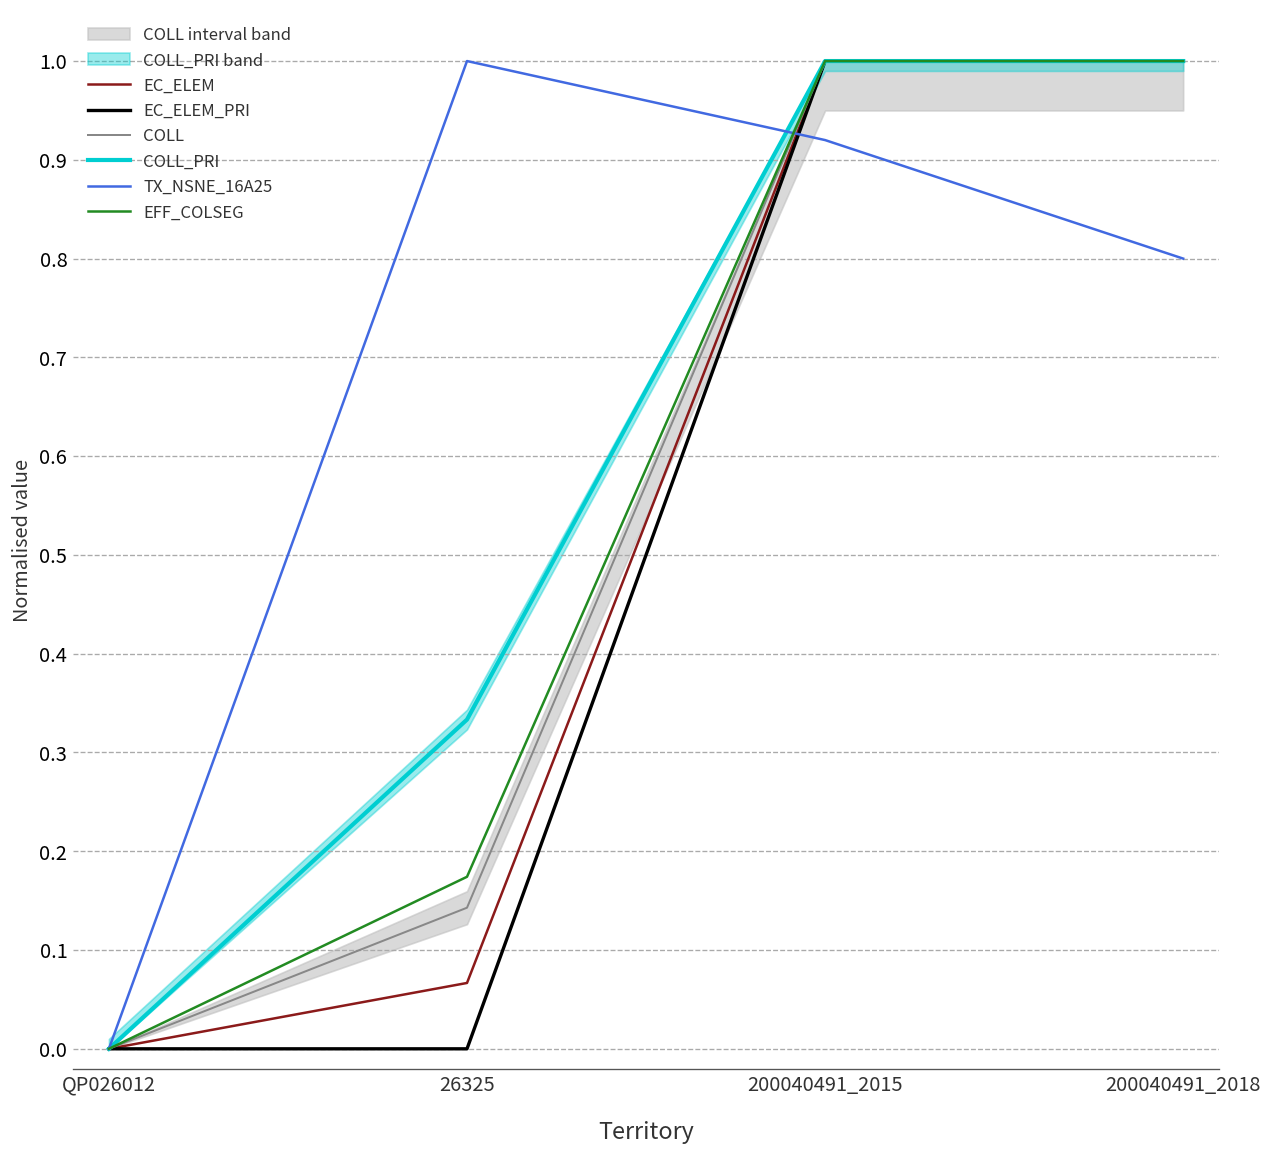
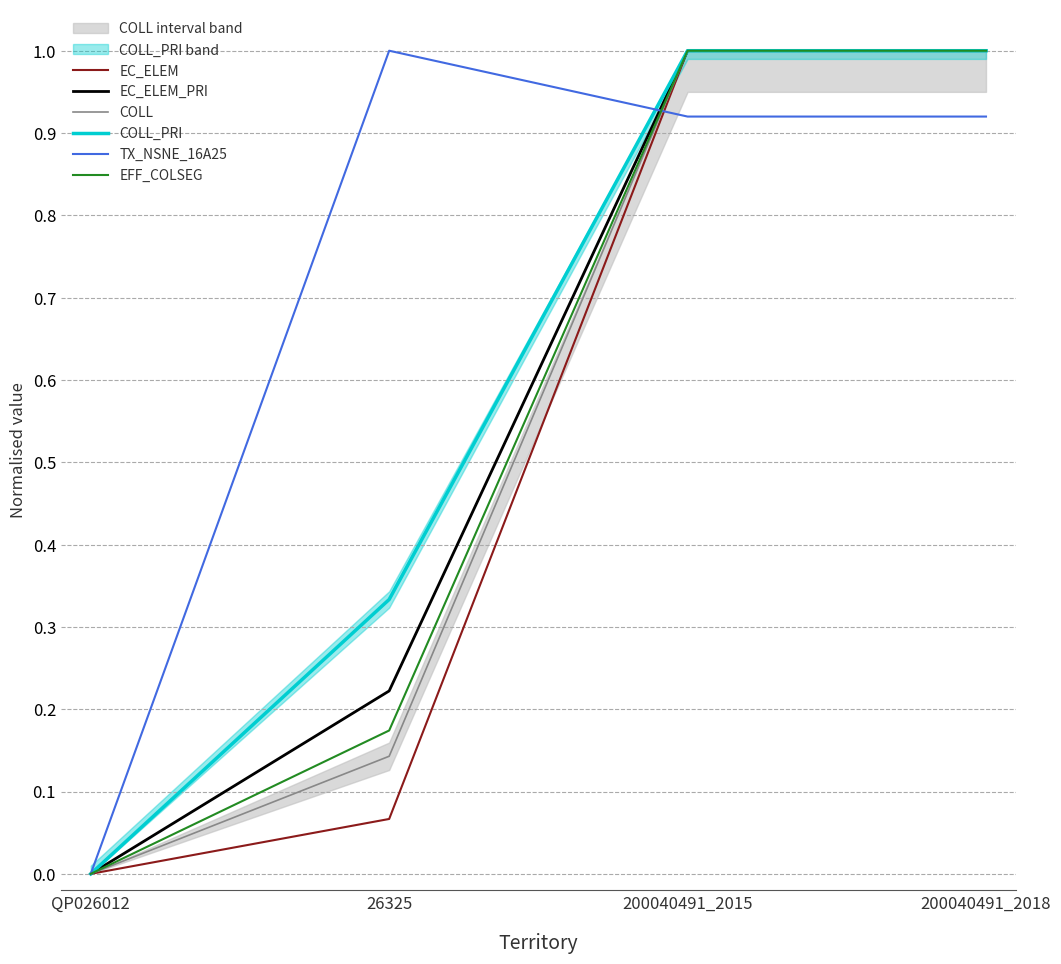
EC_ELEM_PRI, 26325: 0.00 -> 0.22
TX_NSNE_16A25, 200040491_2018: 0.80 -> 0.92
